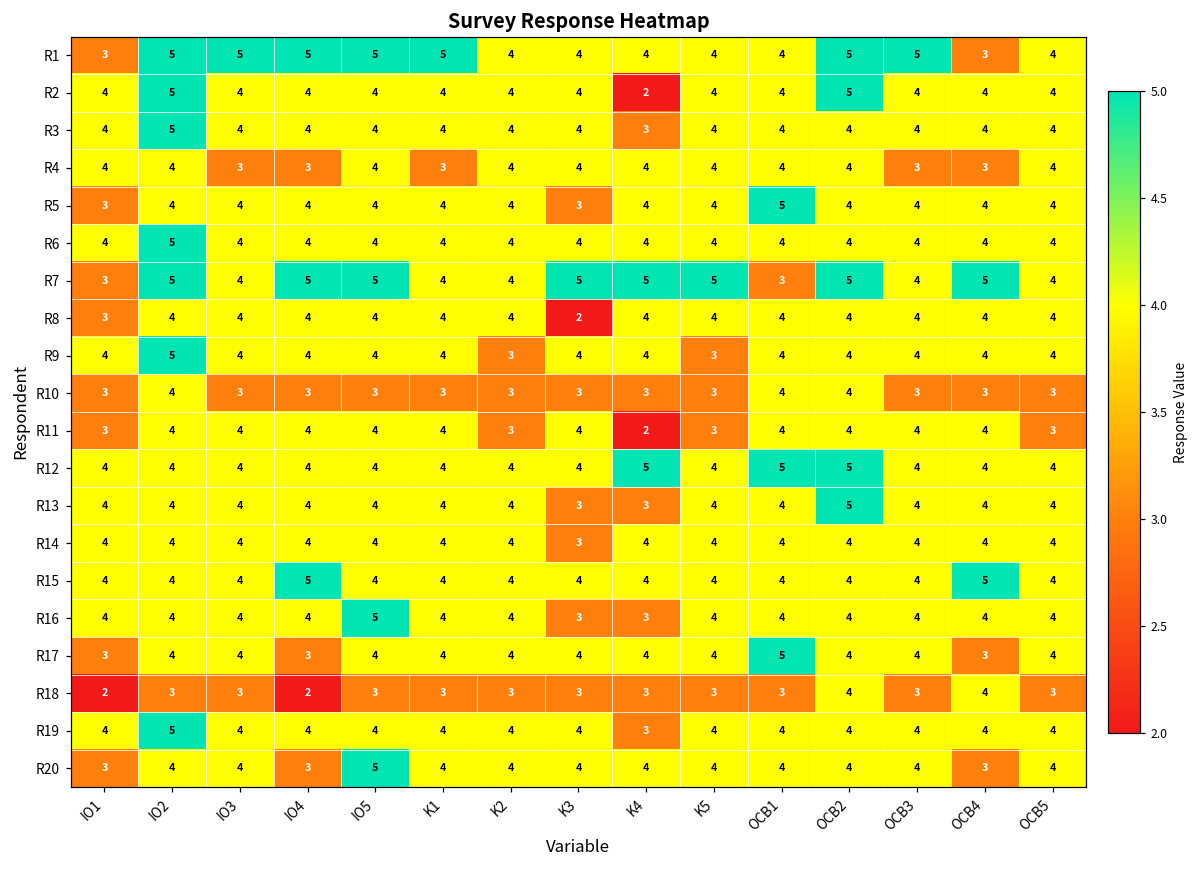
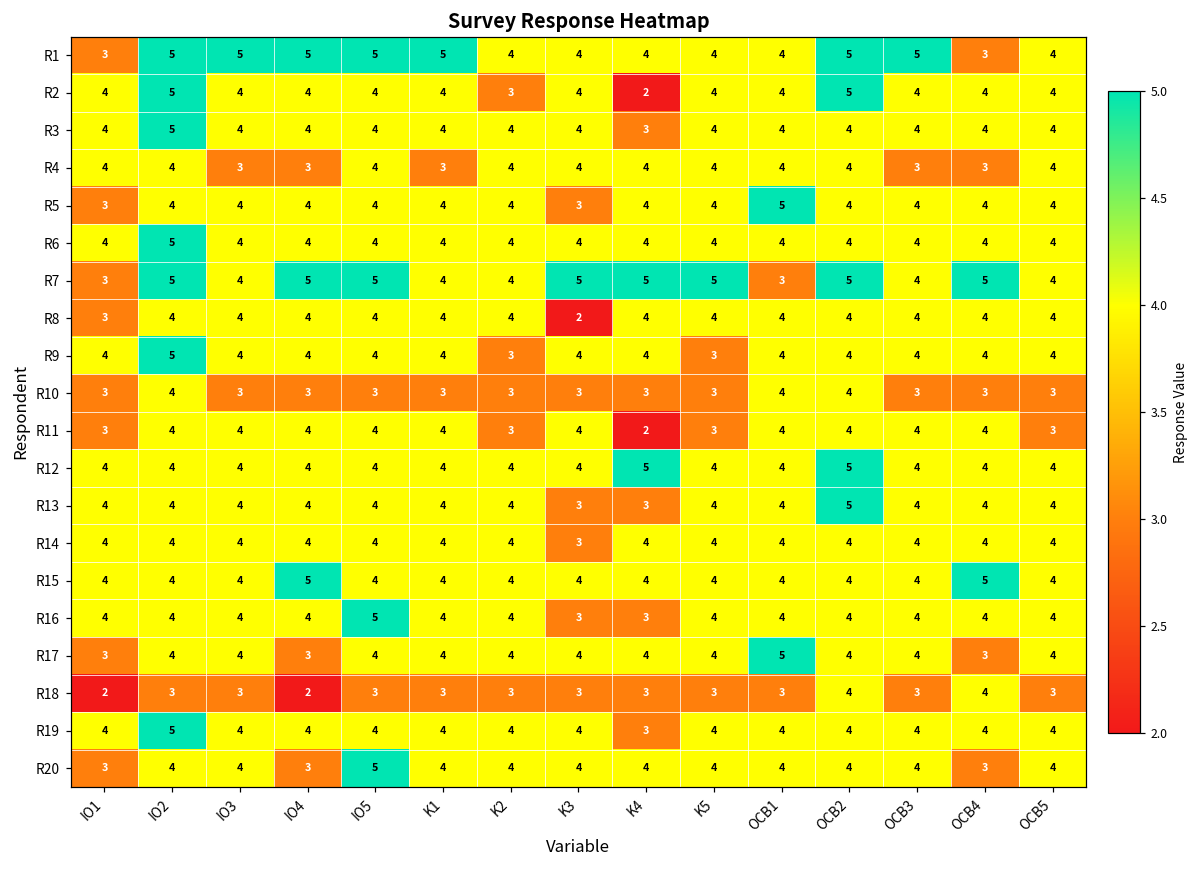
R2, K2: 4 -> 3
R12, OCB1: 5 -> 4
